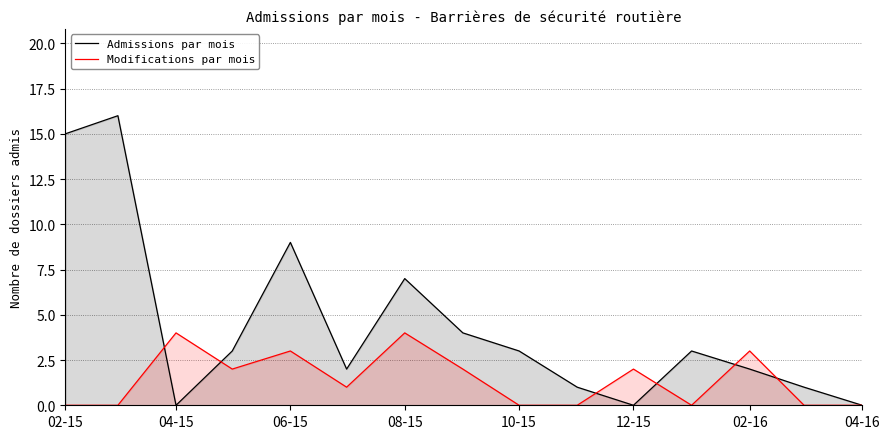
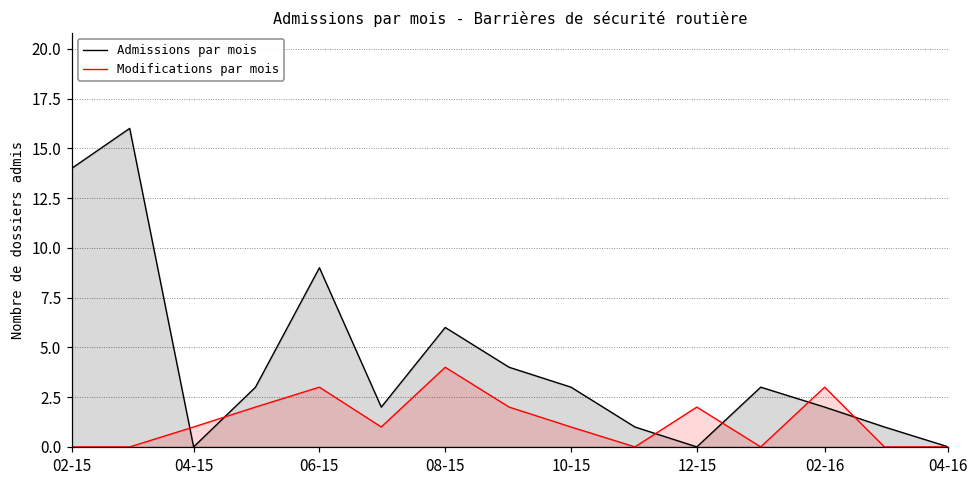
Admissions par mois, 02-15: 15 -> 14
Modifications par mois, 04-15: 4 -> 1
Admissions par mois, 08-15: 7 -> 6
Modifications par mois, 10-15: 0 -> 1
